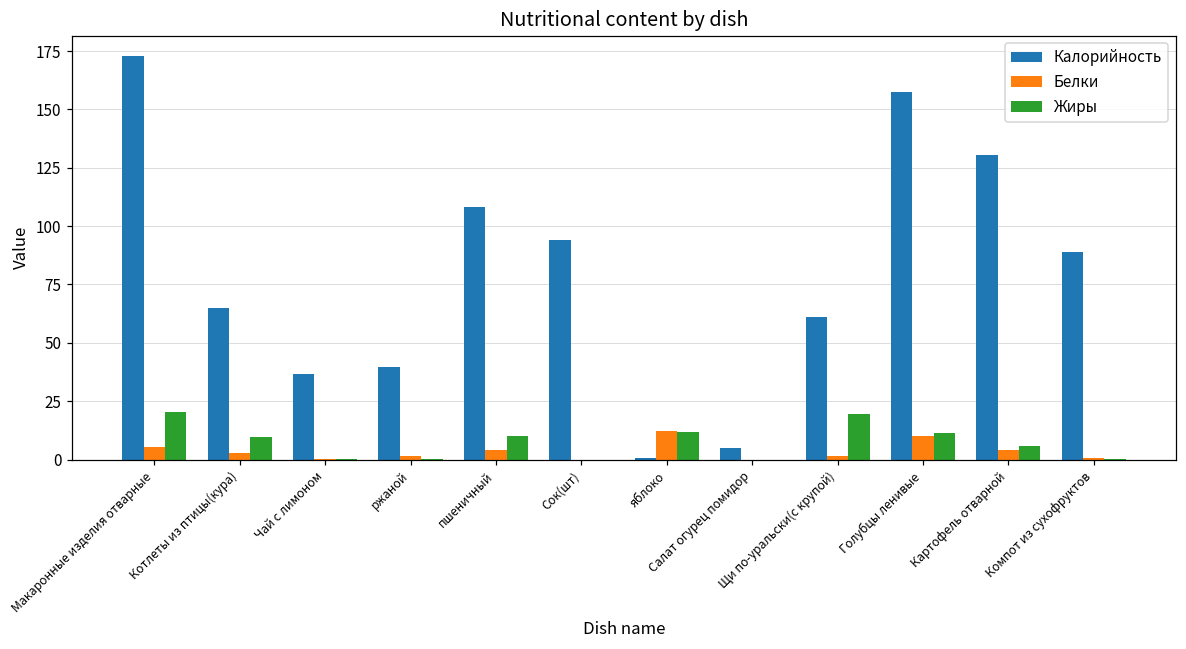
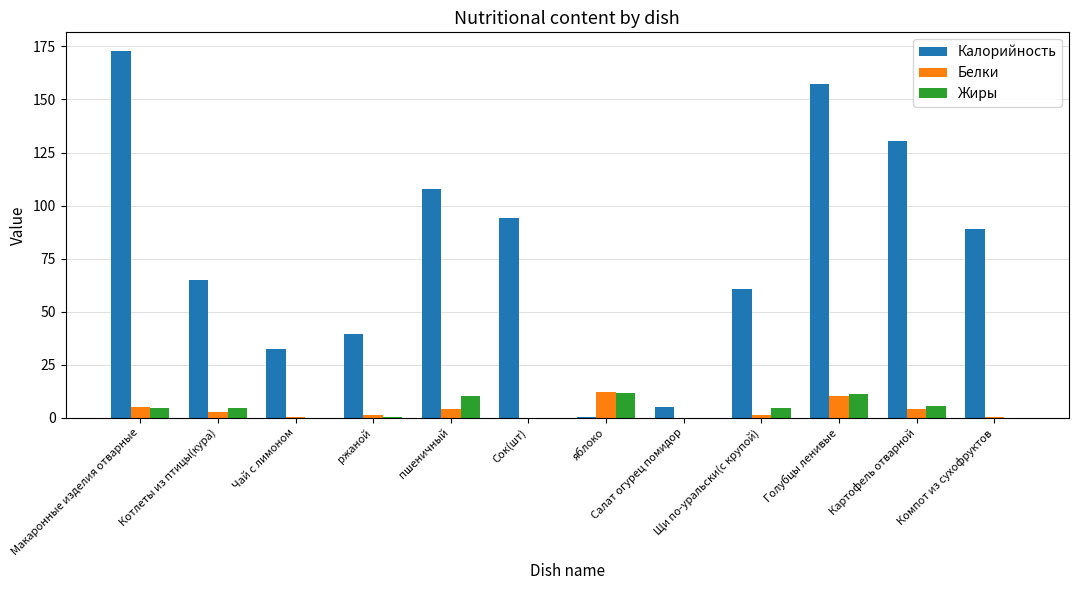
Жиры, Макаронные изделия отварные: 20 -> 5
Жиры, Котлеты из птицы(кура): 10 -> 5
Калорийность, Чай с лимоном: 37 -> 33
Жиры, Щи по-уральски(с крупой): 20 -> 4
